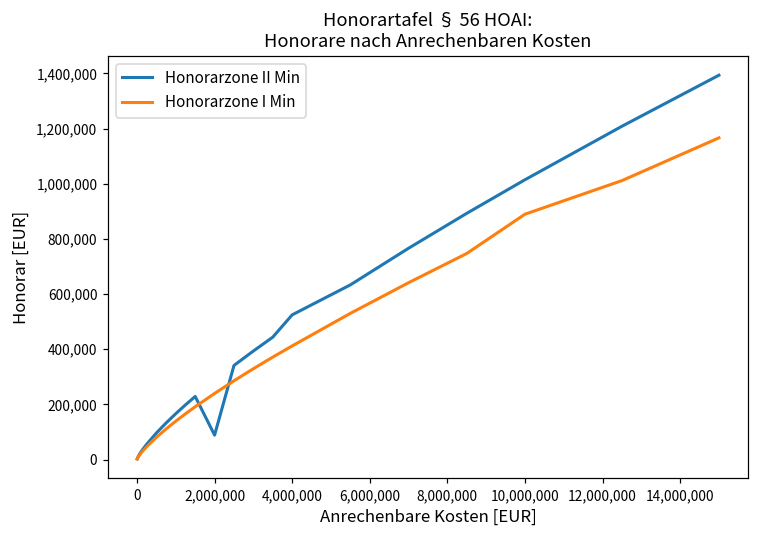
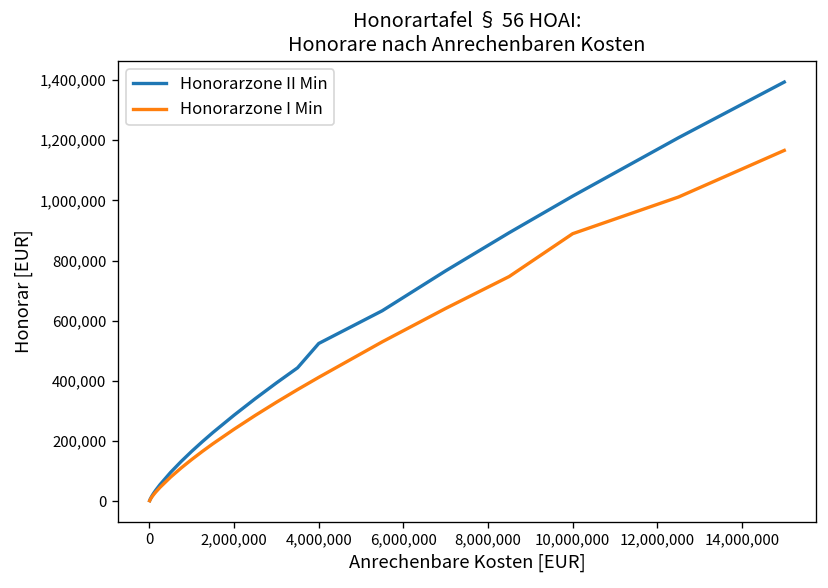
Honorarzone II Min, 2,000,000: 90,000 -> 290,000
